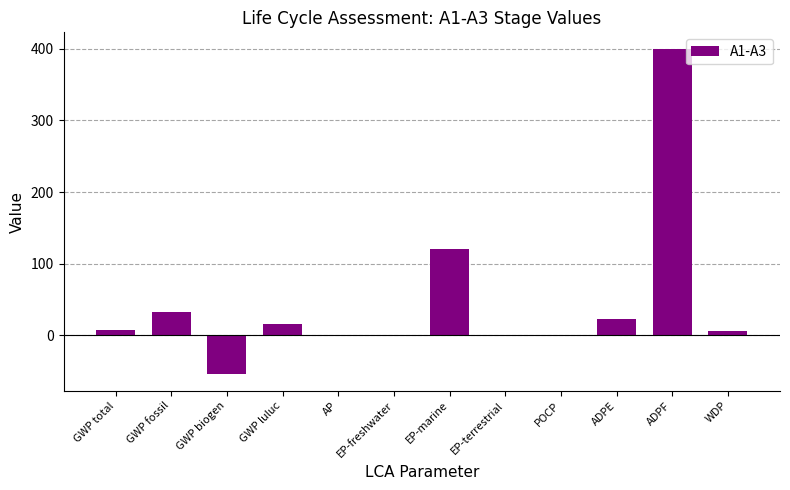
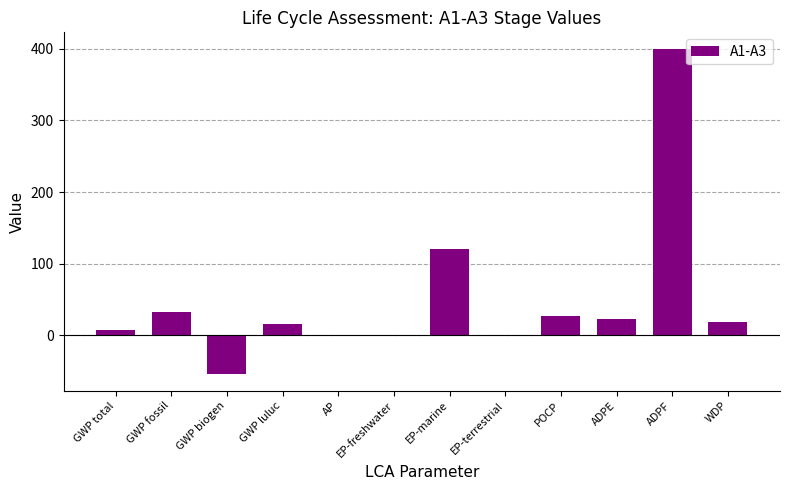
POCP: 0 -> 30
WDP: 10 -> 20
